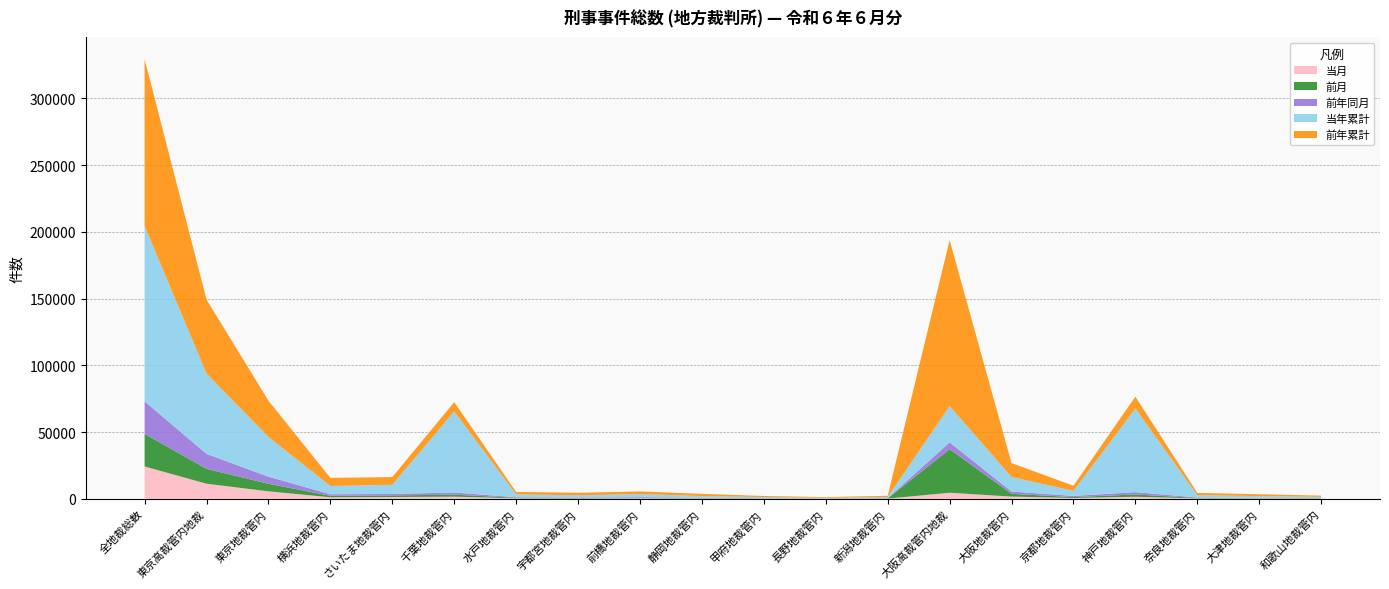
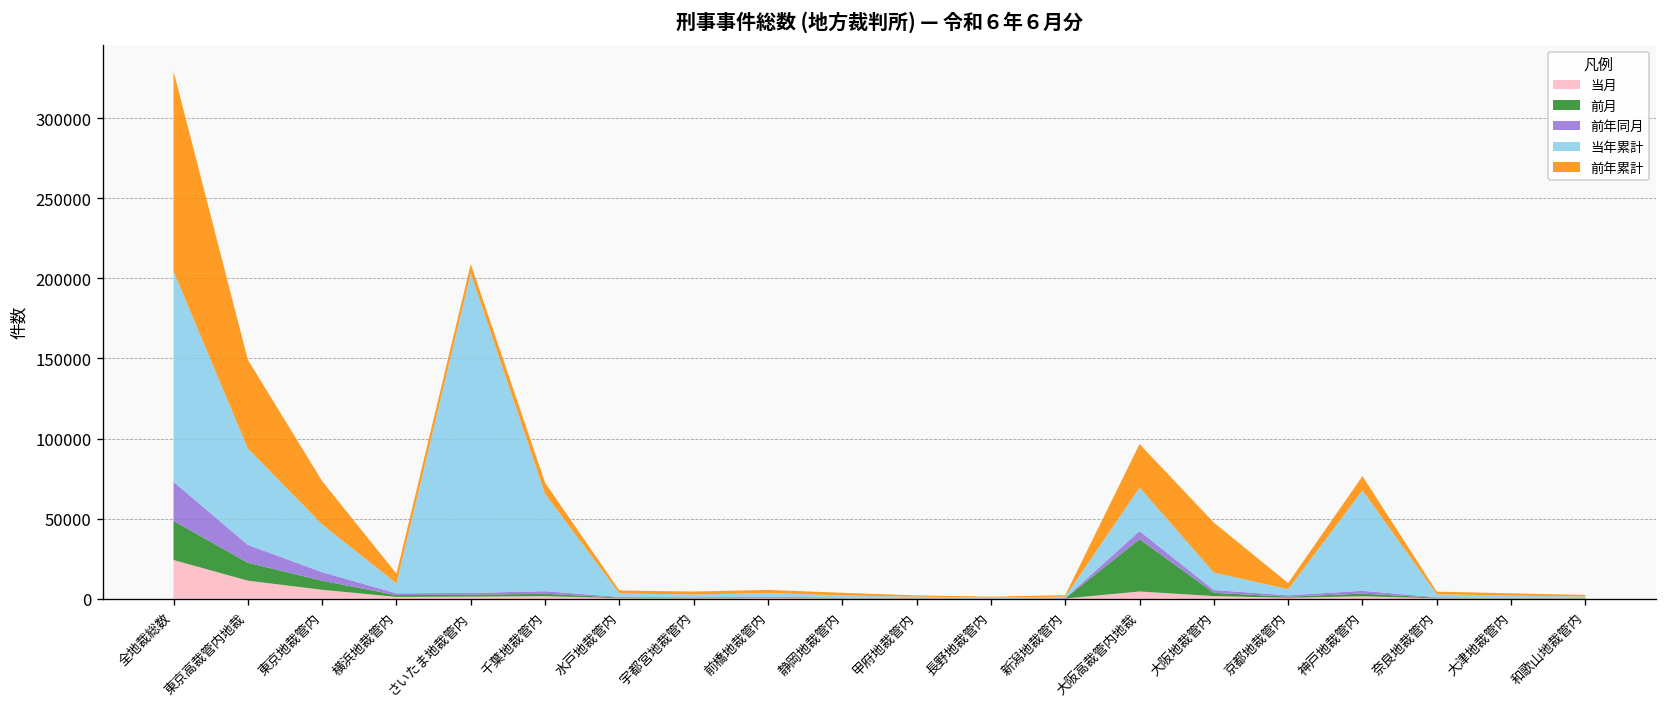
当年累計, さいたま地裁管内: 7000 -> 200000
前年累計, 大阪高裁管内地裁: 124000 -> 27000
前年累計, 大阪地裁管内: 10000 -> 31000
